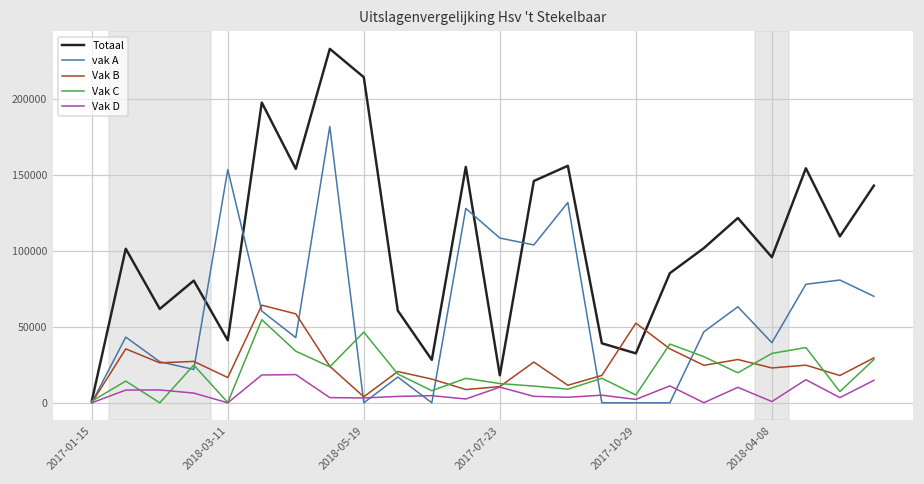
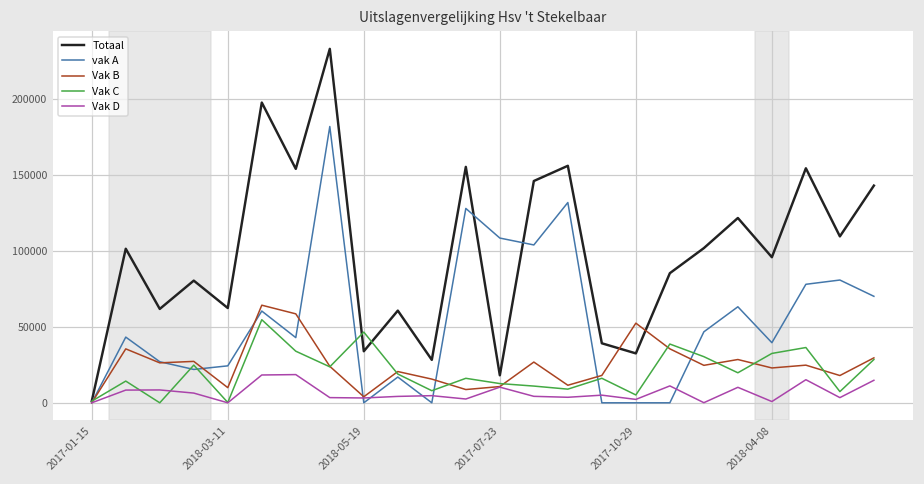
Totaal, 2018-03-11: 41000 -> 62000
vak A, 2018-03-11: 154000 -> 24000
Vak B, 2018-03-11: 17000 -> 10000
Totaal, 2018-05-19: 214000 -> 34000
